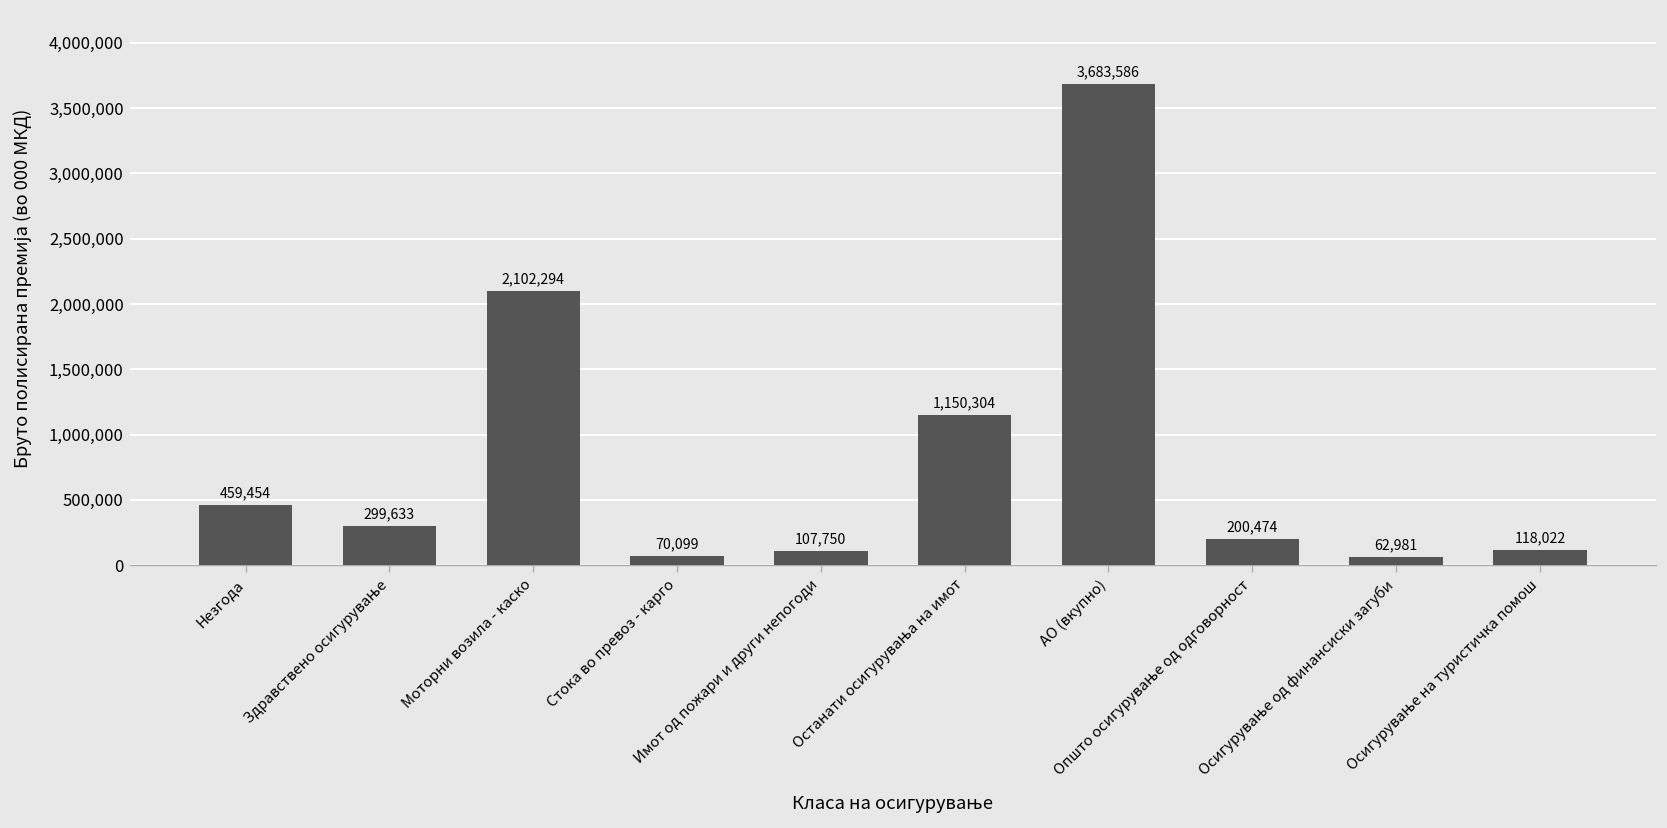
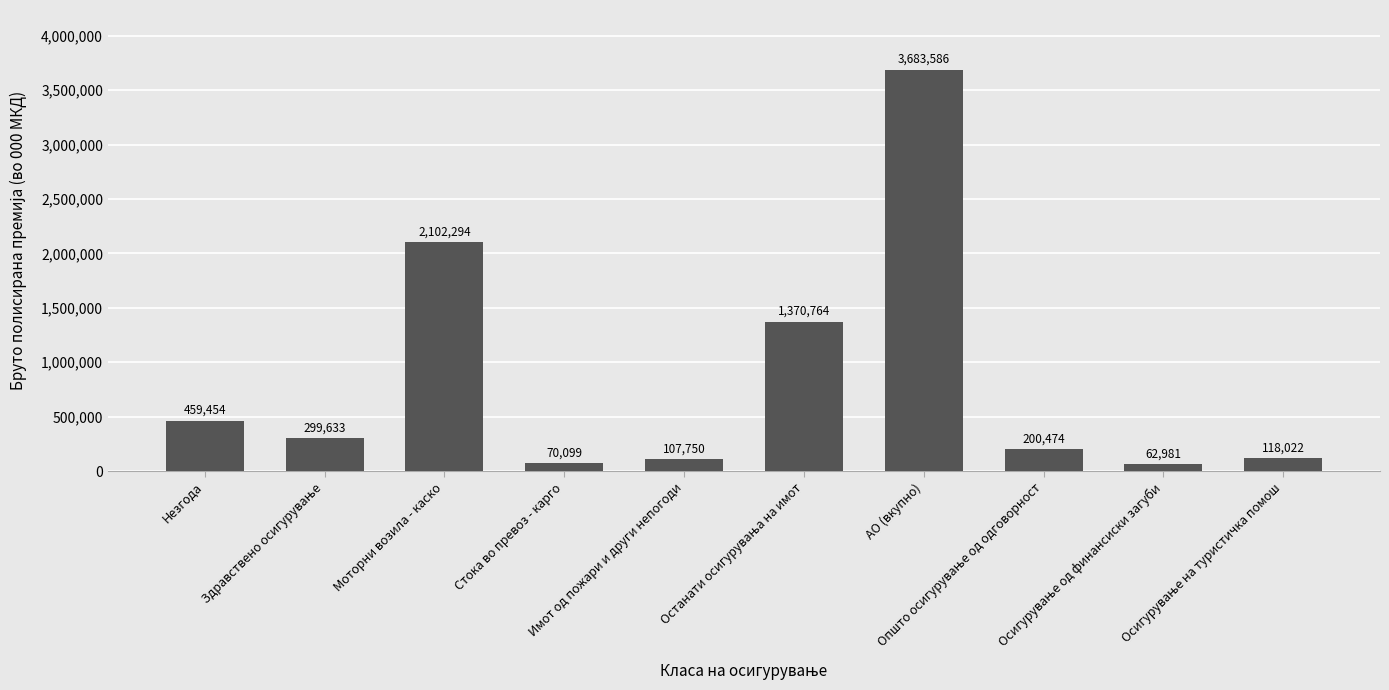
Останати осигурувања на имот: 1,150,304 -> 1,370,764
